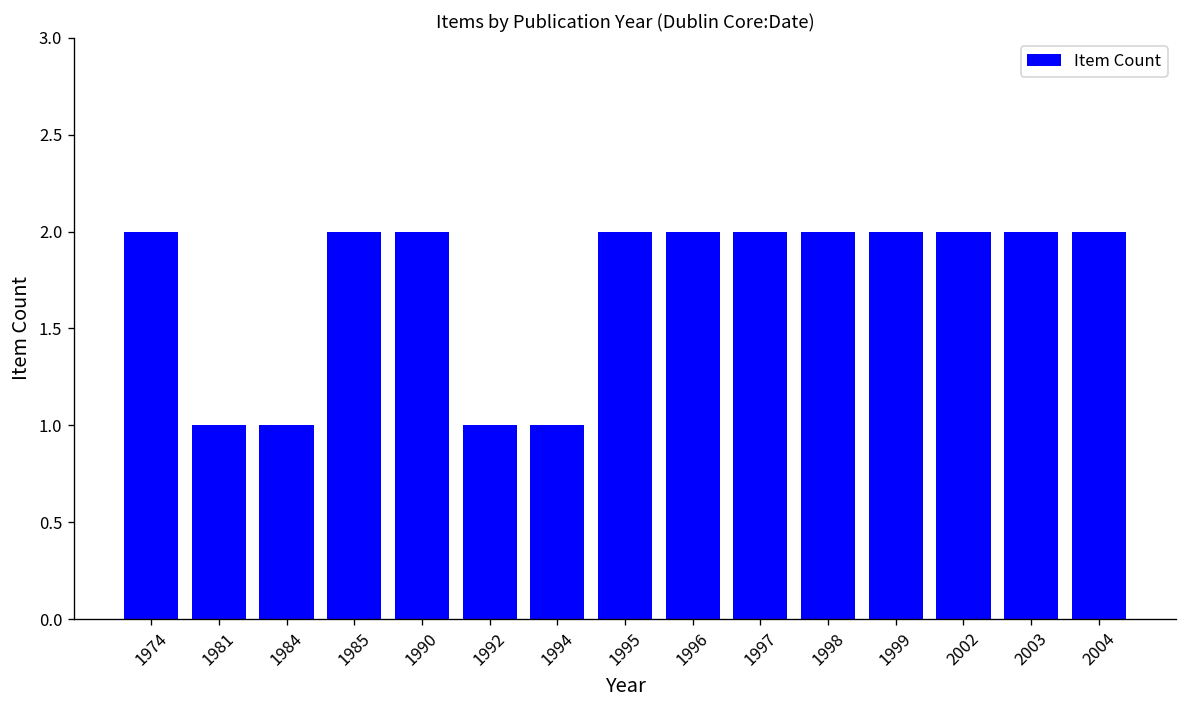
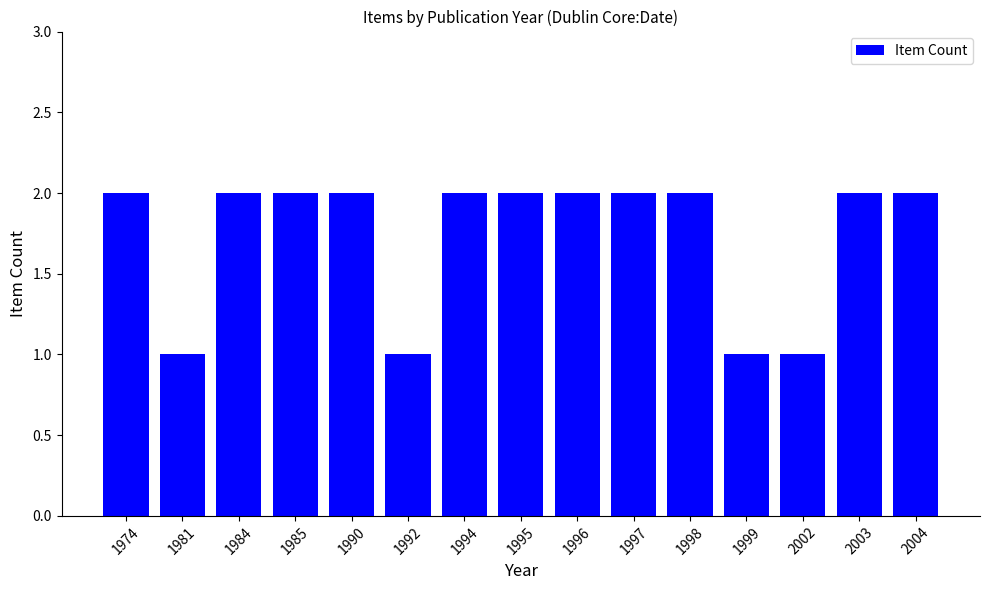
1984: 1 -> 2
1994: 1 -> 2
1999: 2 -> 1
2002: 2 -> 1
